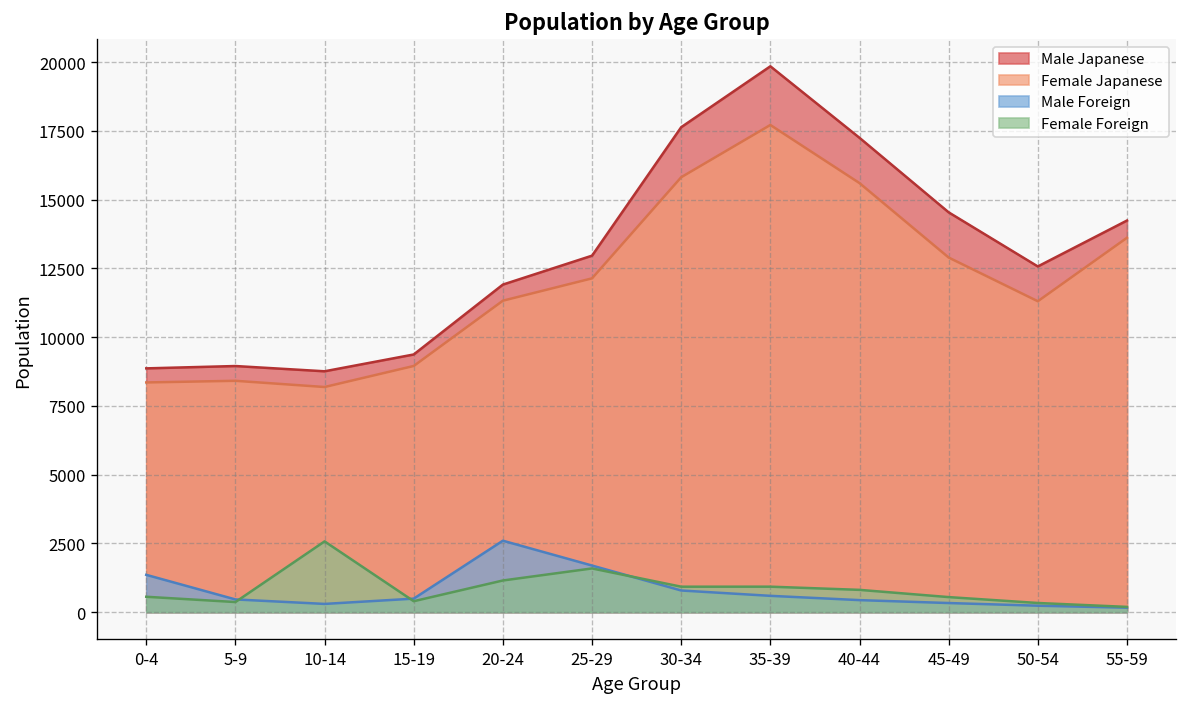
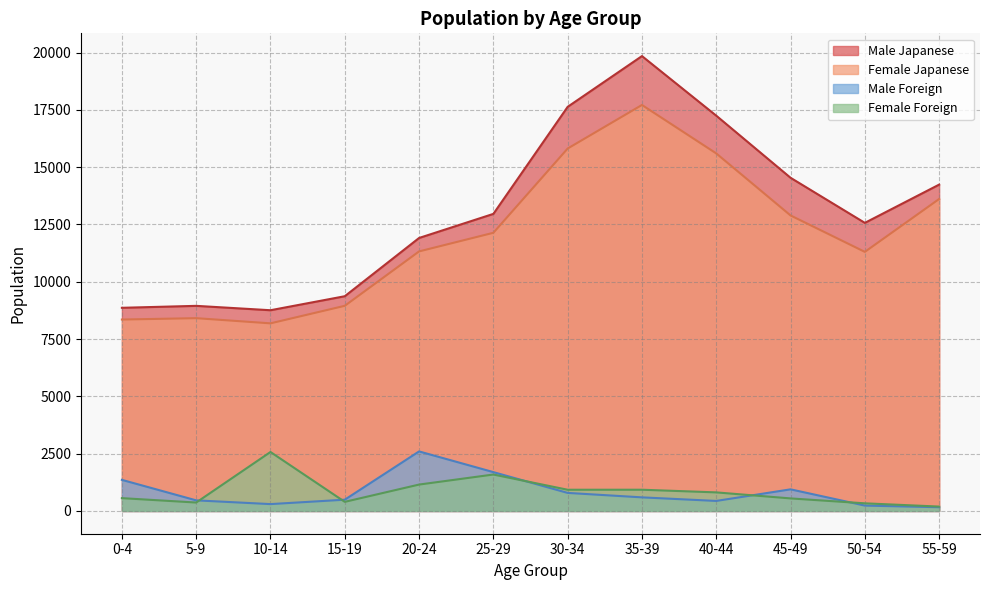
Male Foreign, 45-49: 300 -> 900
